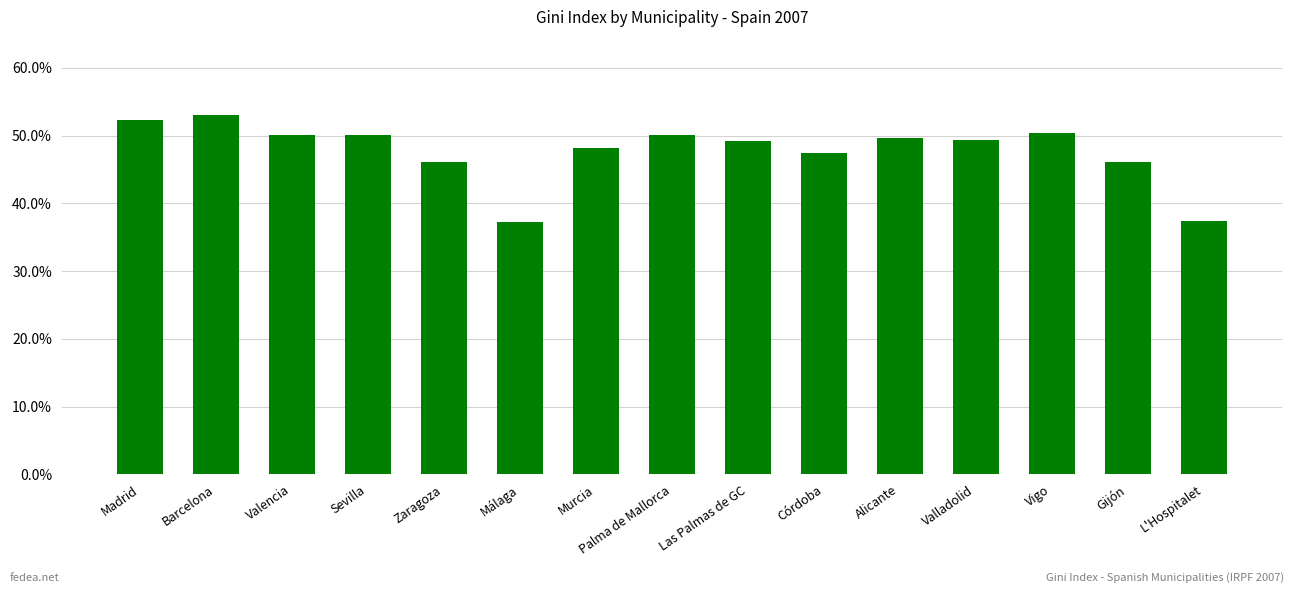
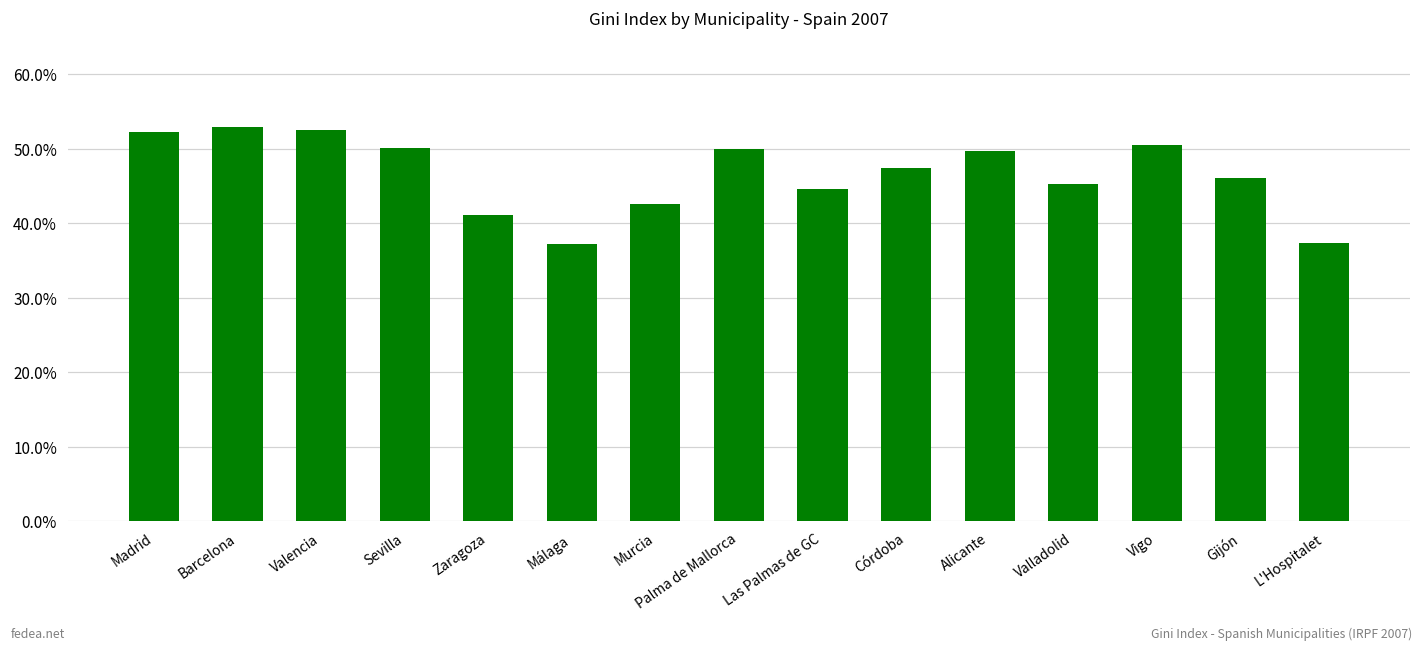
Valencia: 50% -> 53%
Zaragoza: 46% -> 41%
Murcia: 48% -> 43%
Las Palmas de GC: 49% -> 45%
Valladolid: 49% -> 45%
